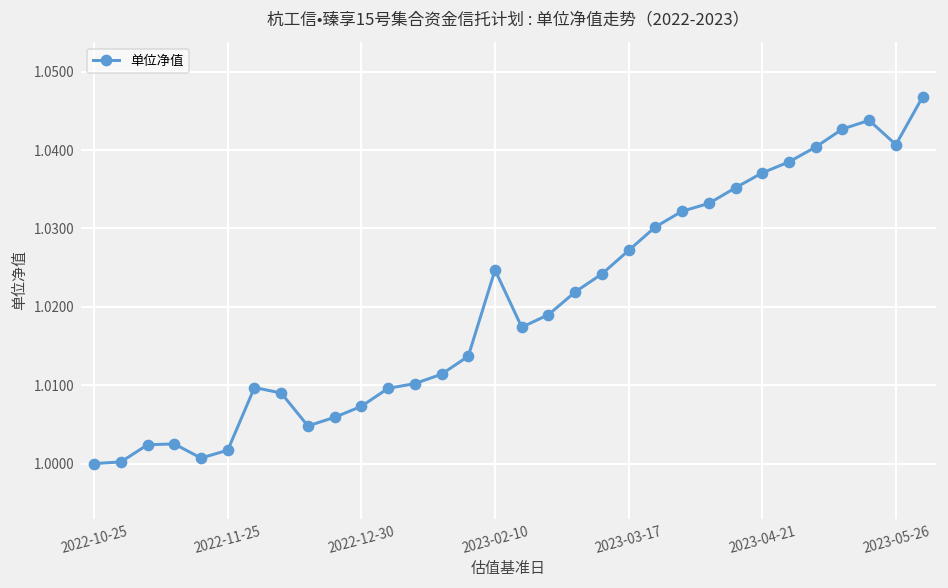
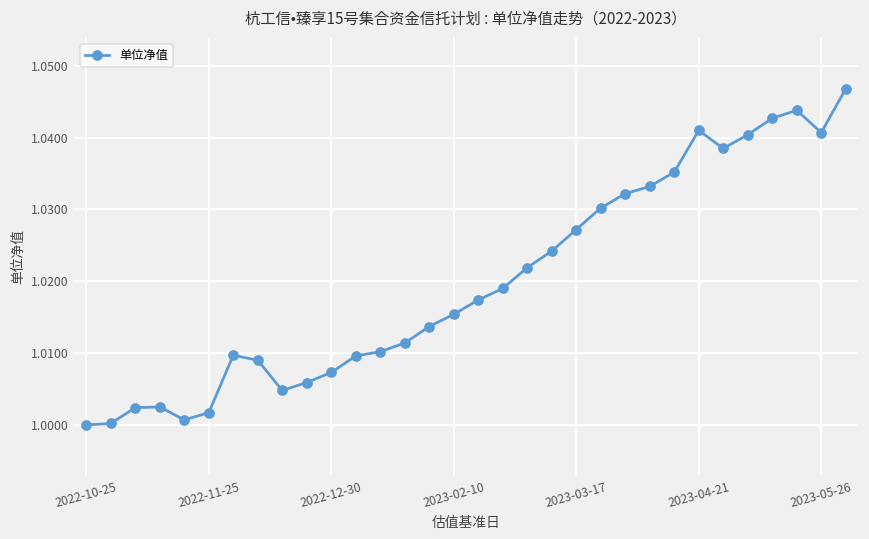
2023-02-10: 1.025 -> 1.015
2023-04-21: 1.037 -> 1.041
